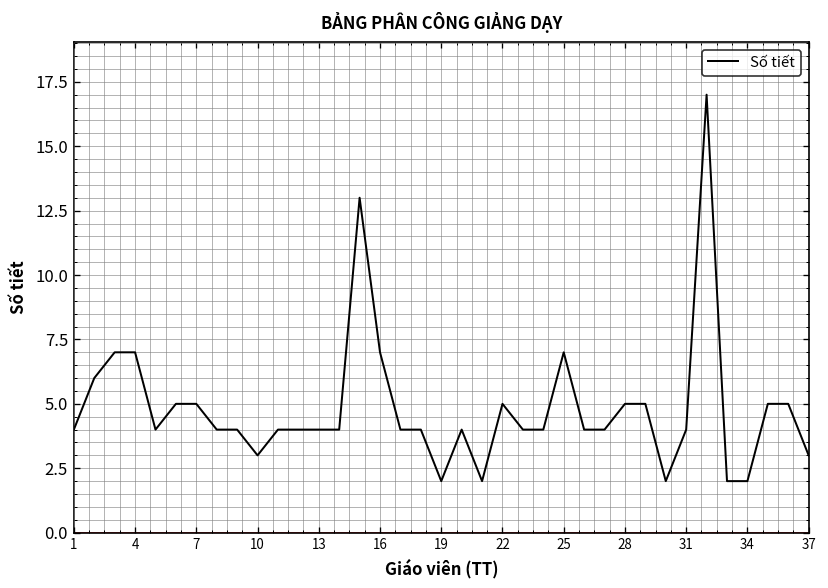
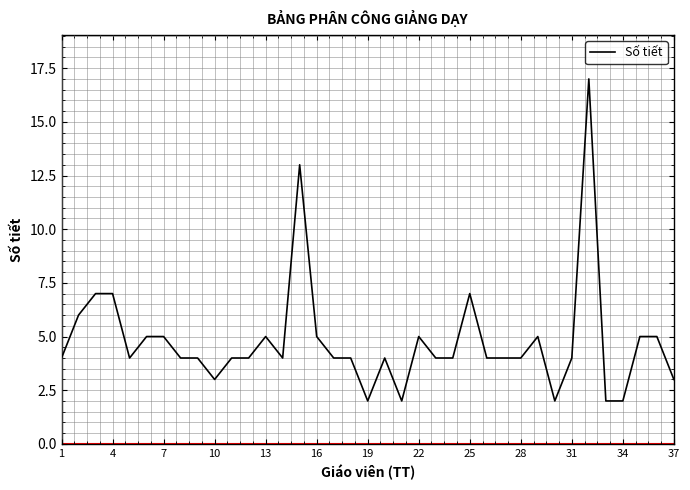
13: 4 -> 5
16: 7 -> 5
28: 5 -> 4
